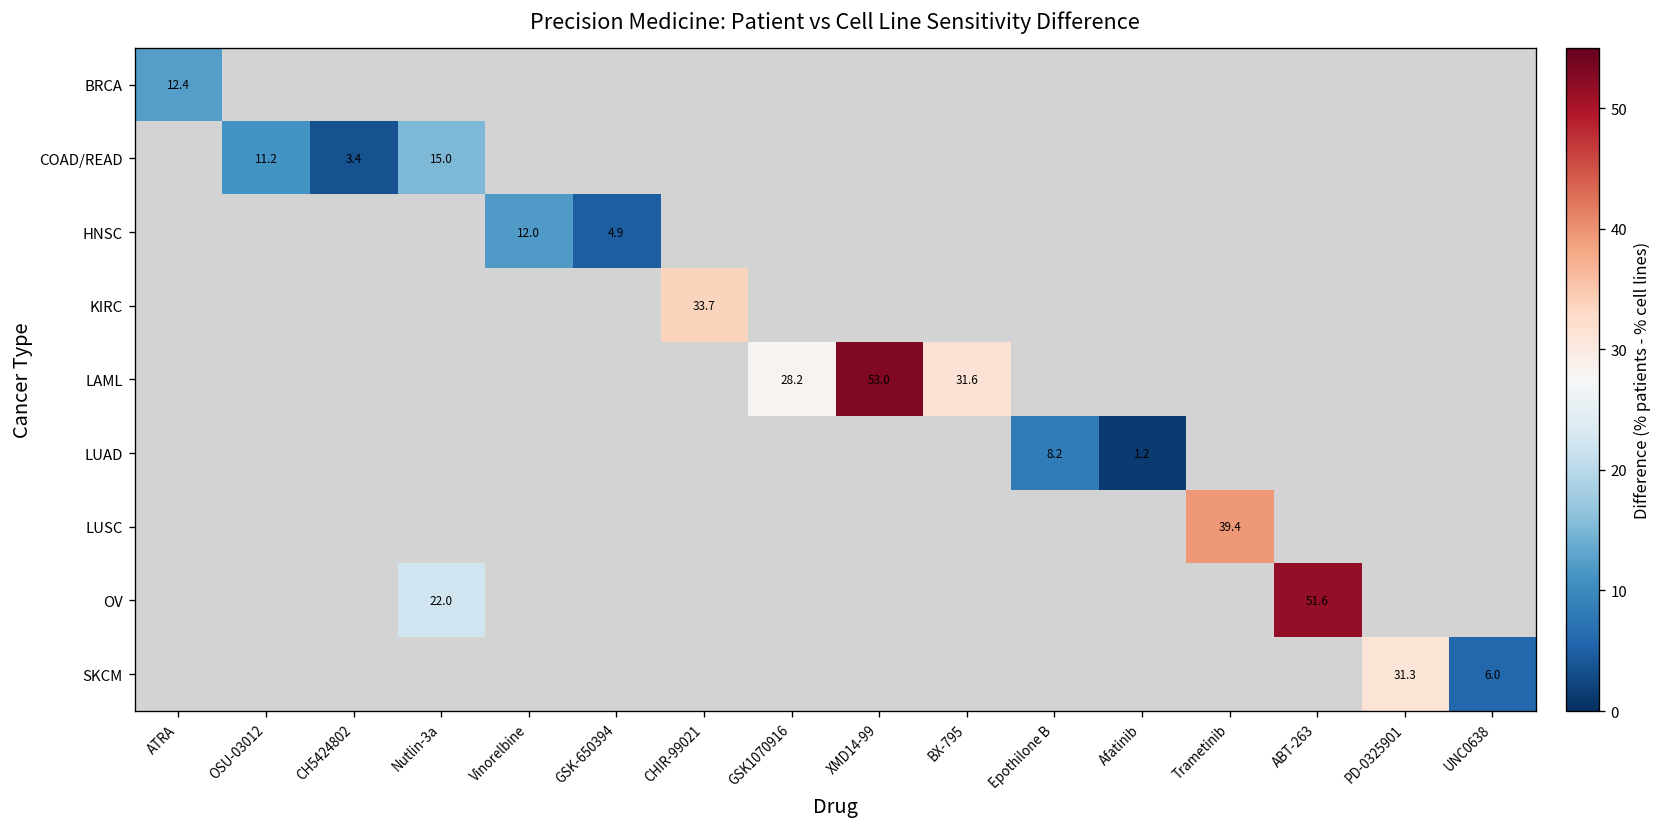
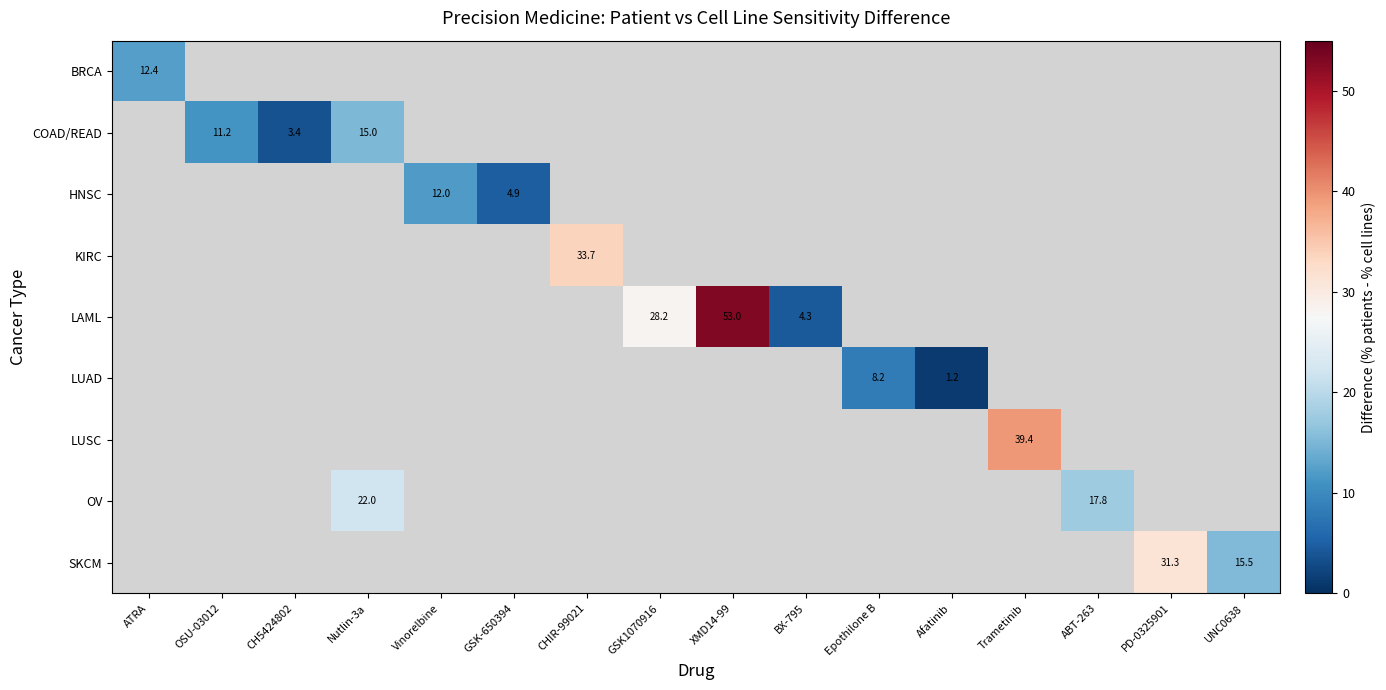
LAML, BX-795: 31.6 -> 4.3
OV, ABT-263: 51.6 -> 17.8
SKCM, UNC0638: 6.0 -> 15.5
